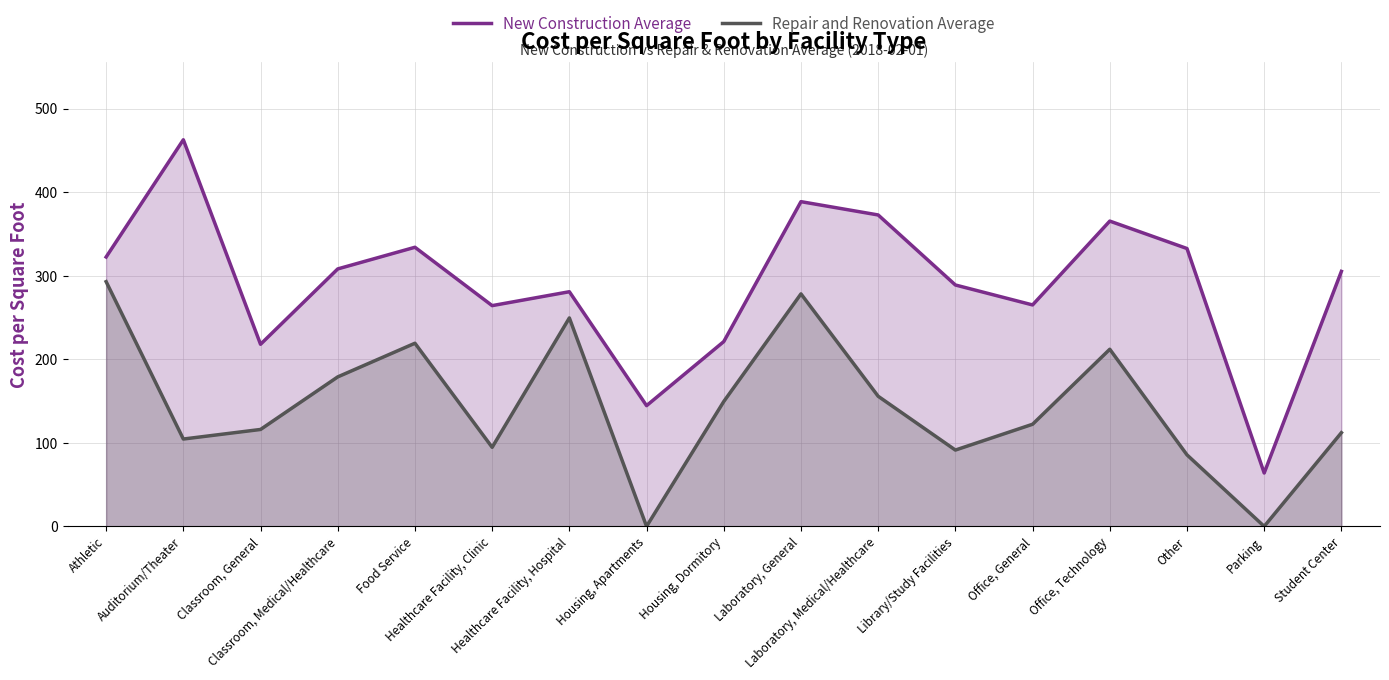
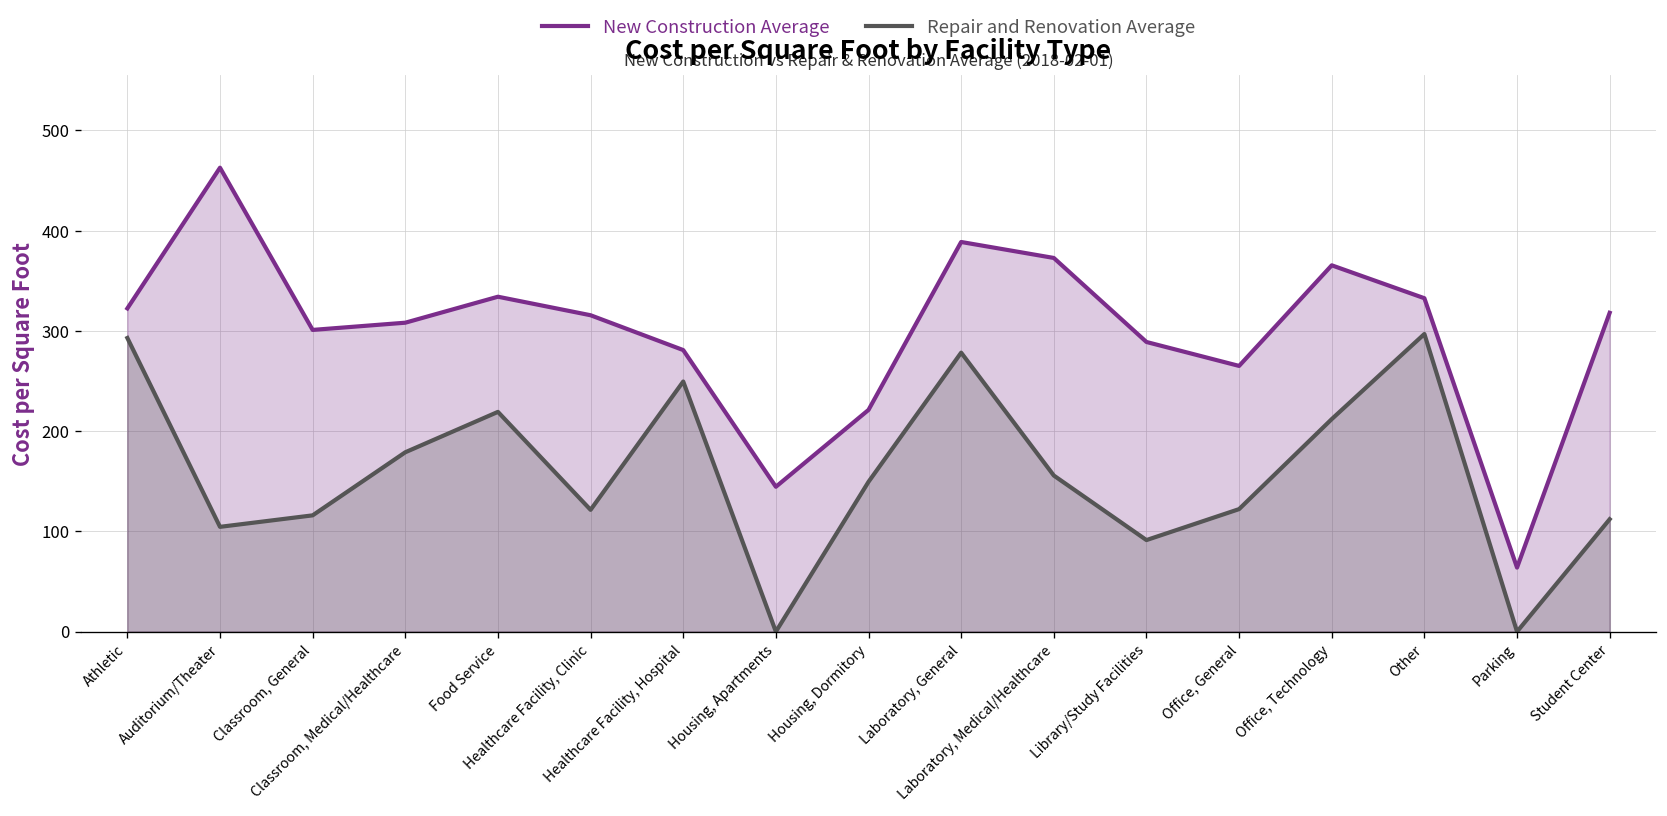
New Construction Average, Classroom, General: 220 -> 300
New Construction Average, Healthcare Facility, Clinic: 260 -> 320
Repair and Renovation Average, Healthcare Facility, Clinic: 90 -> 120
Repair and Renovation Average, Other: 90 -> 300
New Construction Average, Student Center: 310 -> 320
